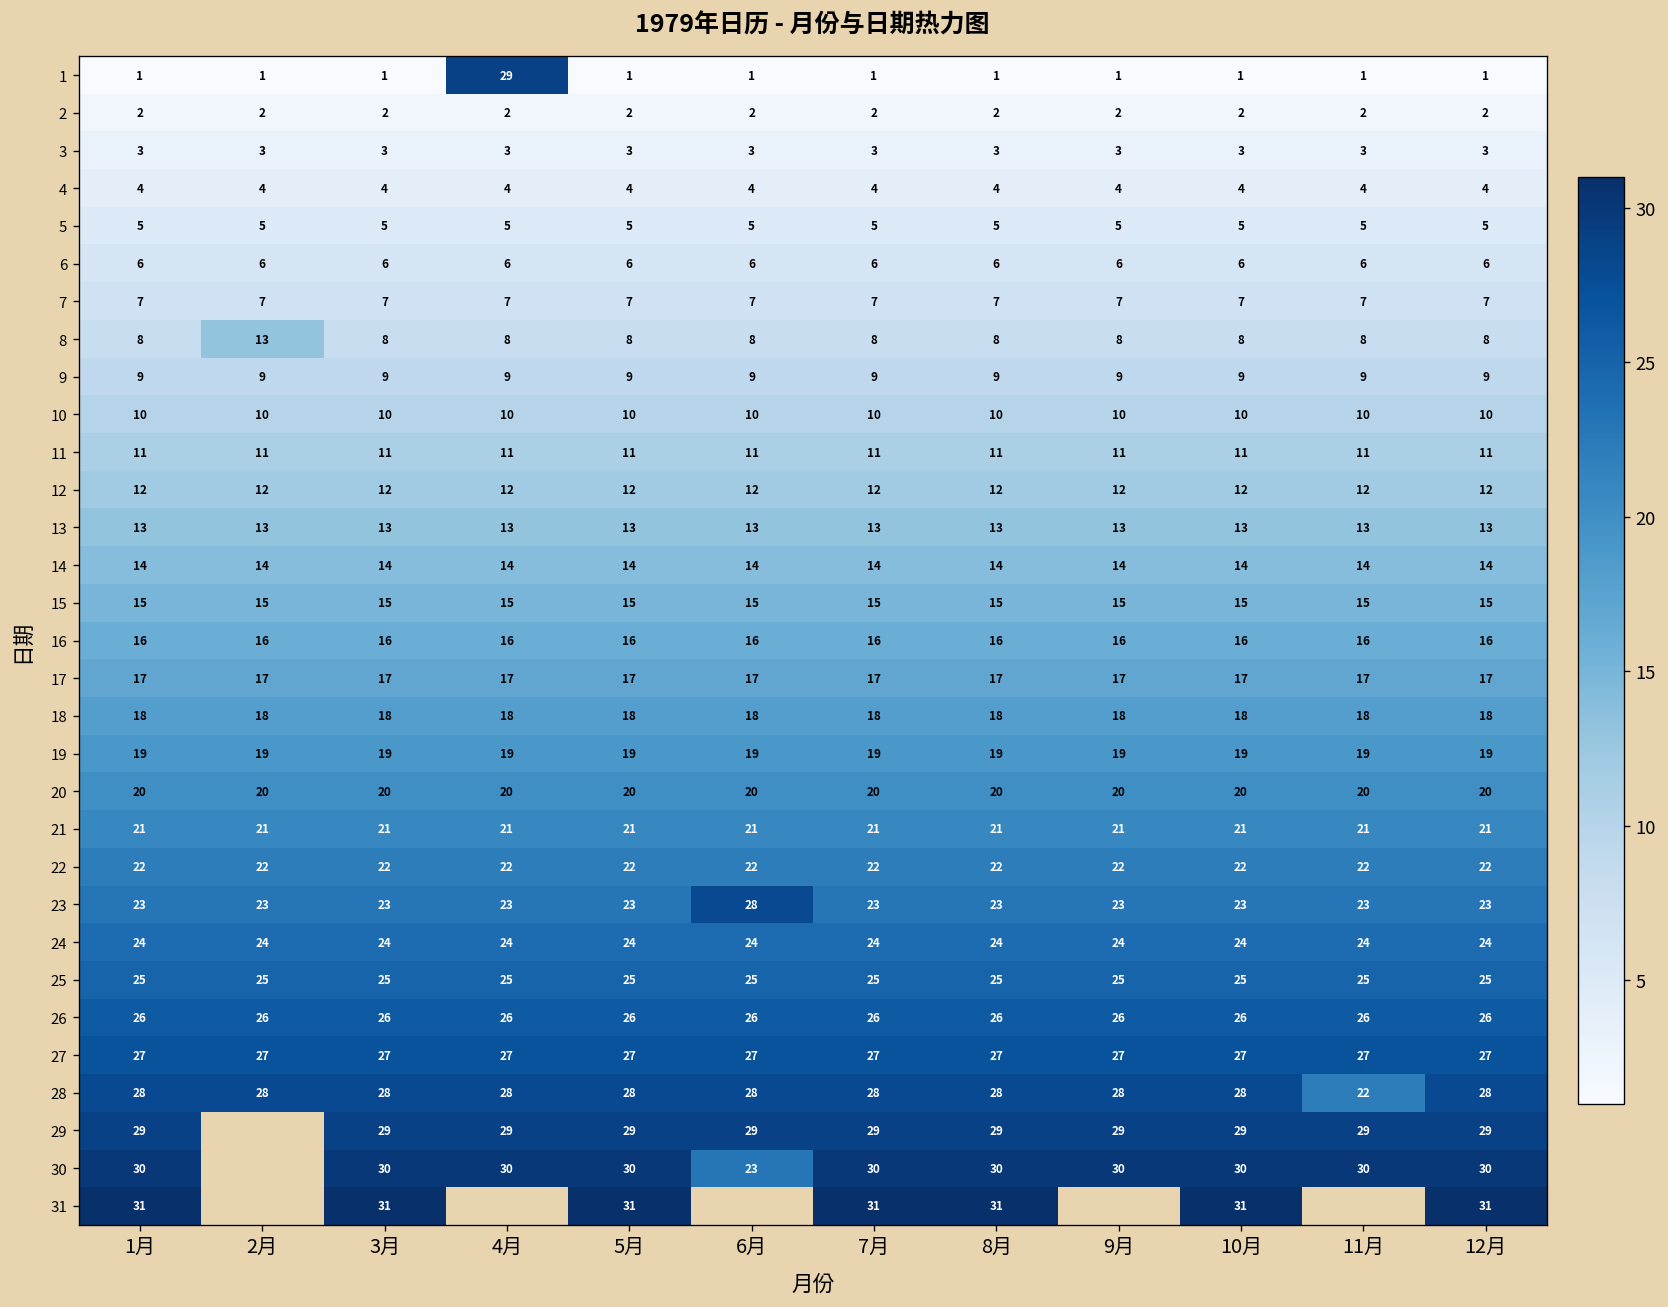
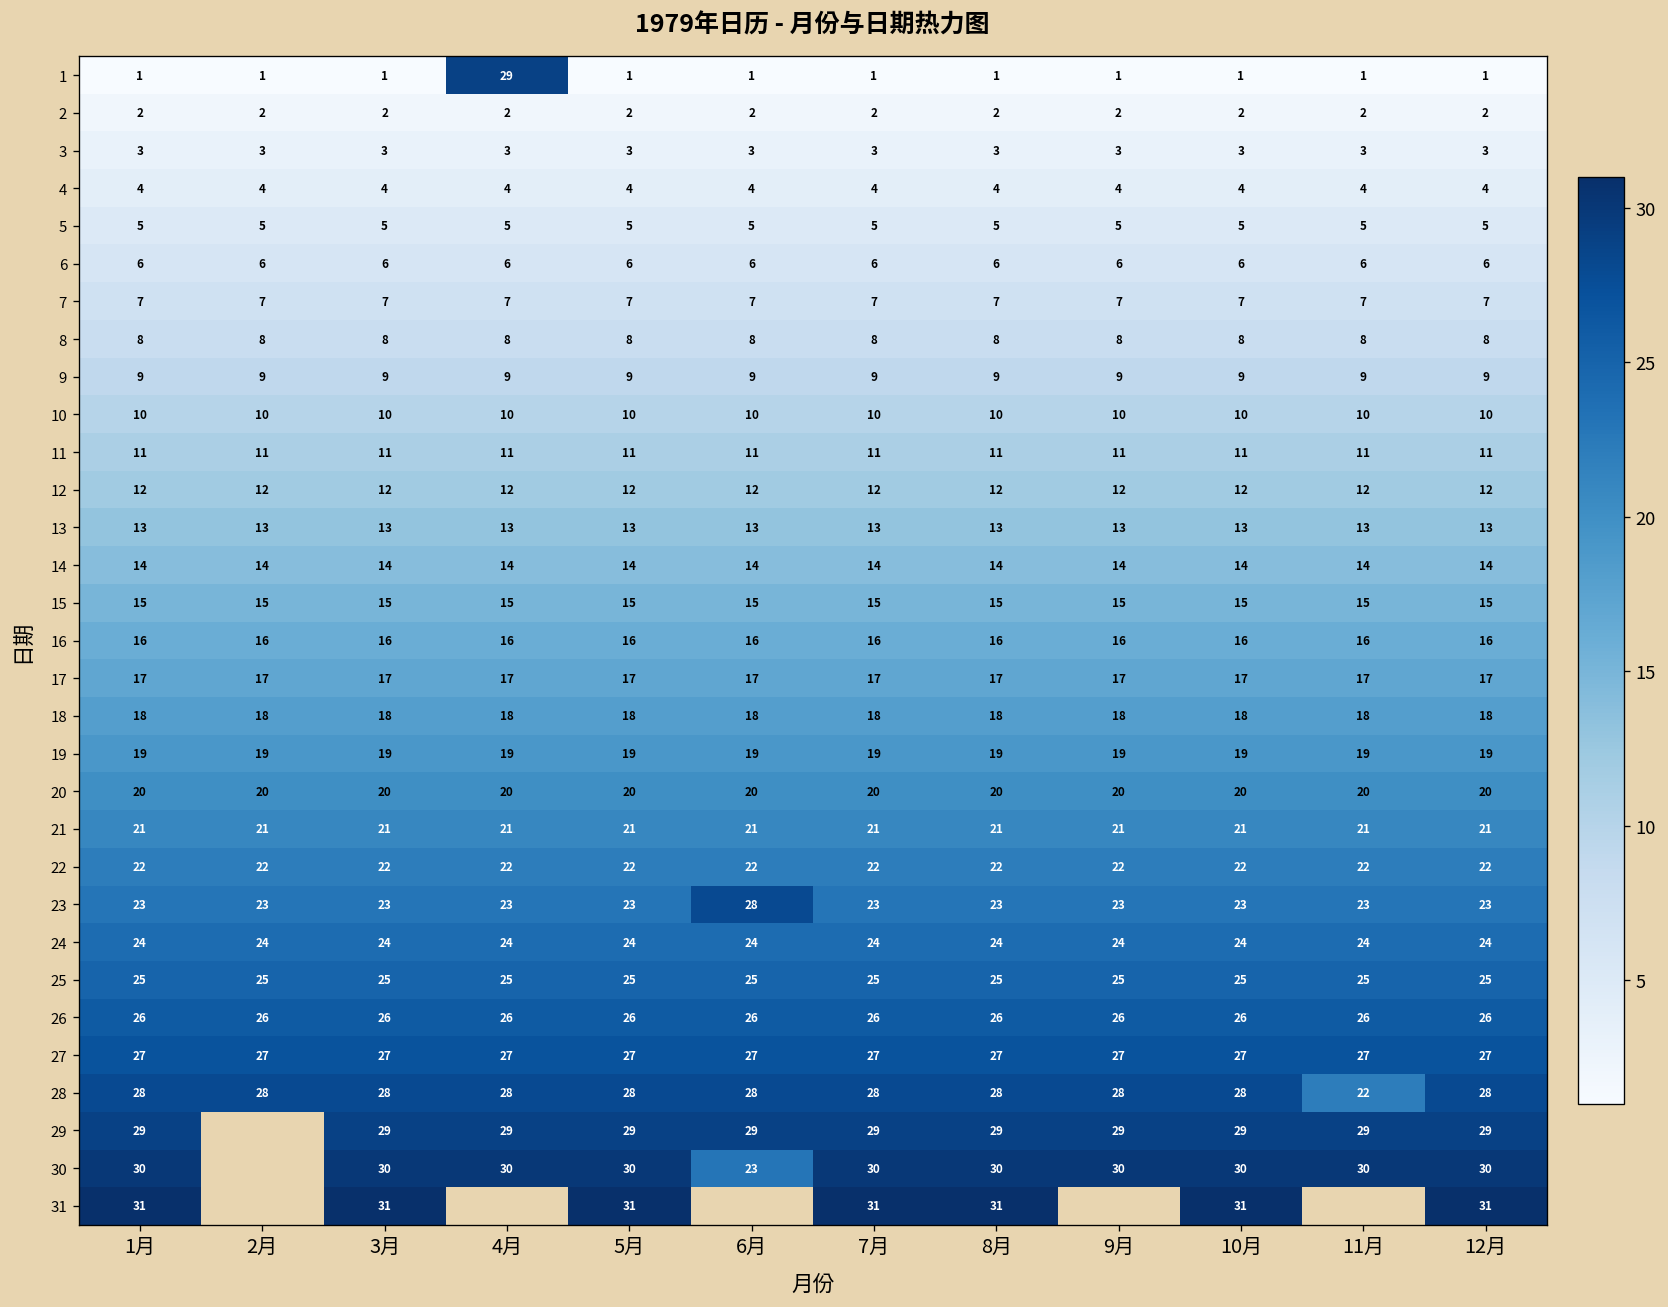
8, 2月: 13 -> 8
